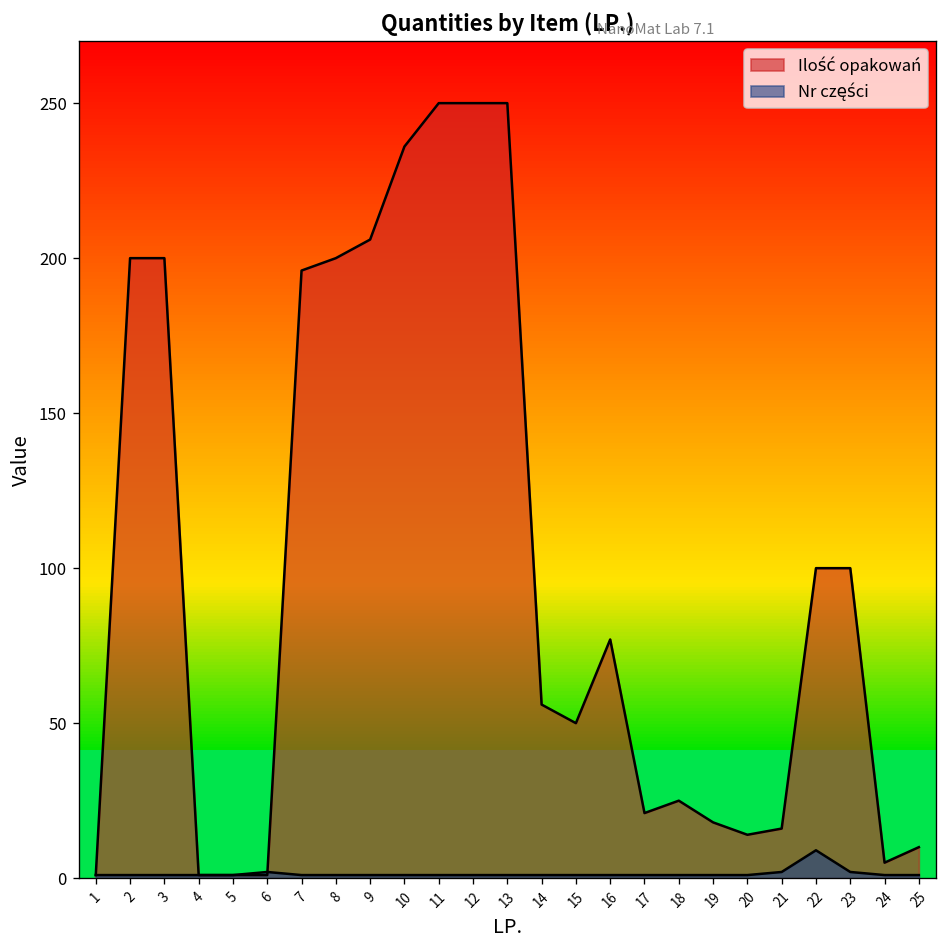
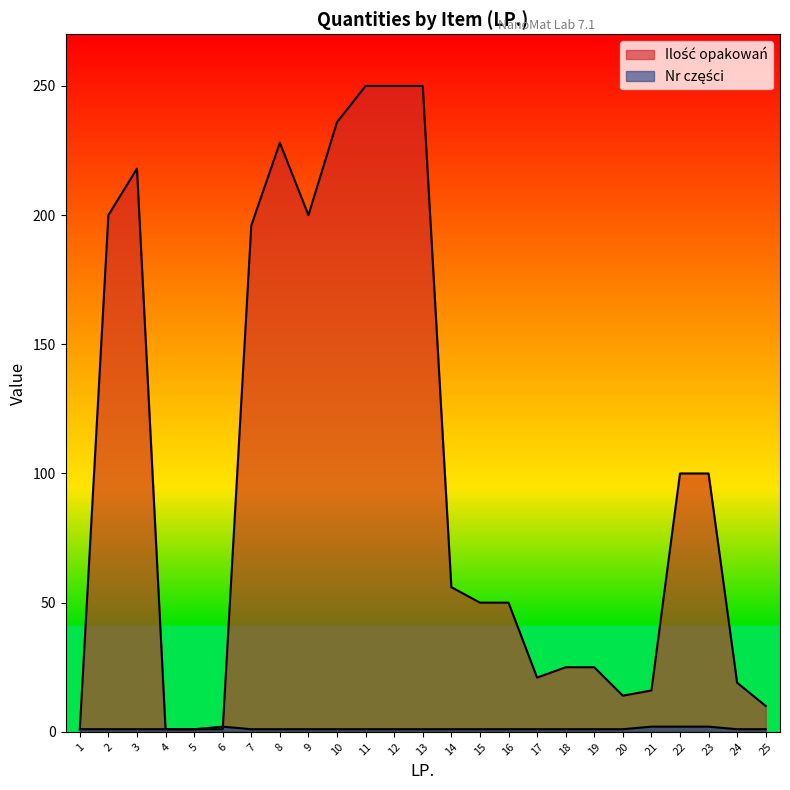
Ilość opakowań, 3: 200 -> 218
Ilość opakowań, 8: 200 -> 228
Ilość opakowań, 9: 206 -> 200
Ilość opakowań, 16: 77 -> 50
Ilość opakowań, 19: 18 -> 25
Nr części, 22: 9 -> 2
Ilość opakowań, 24: 5 -> 19
